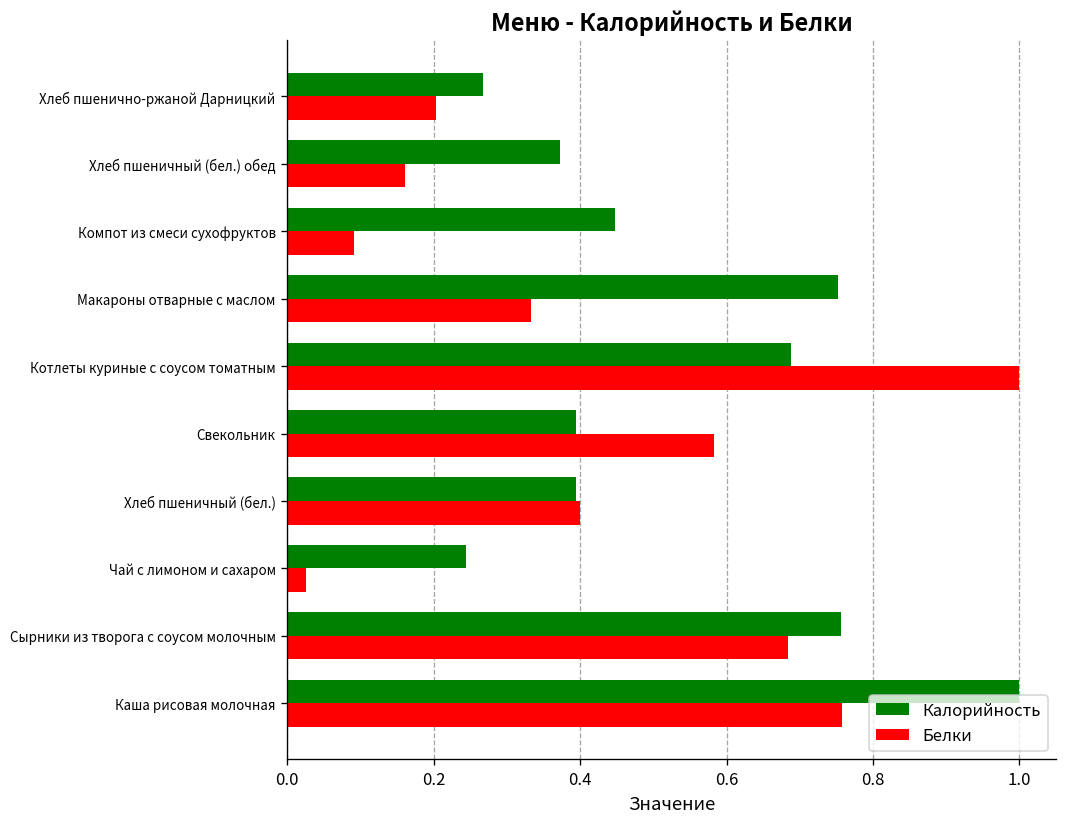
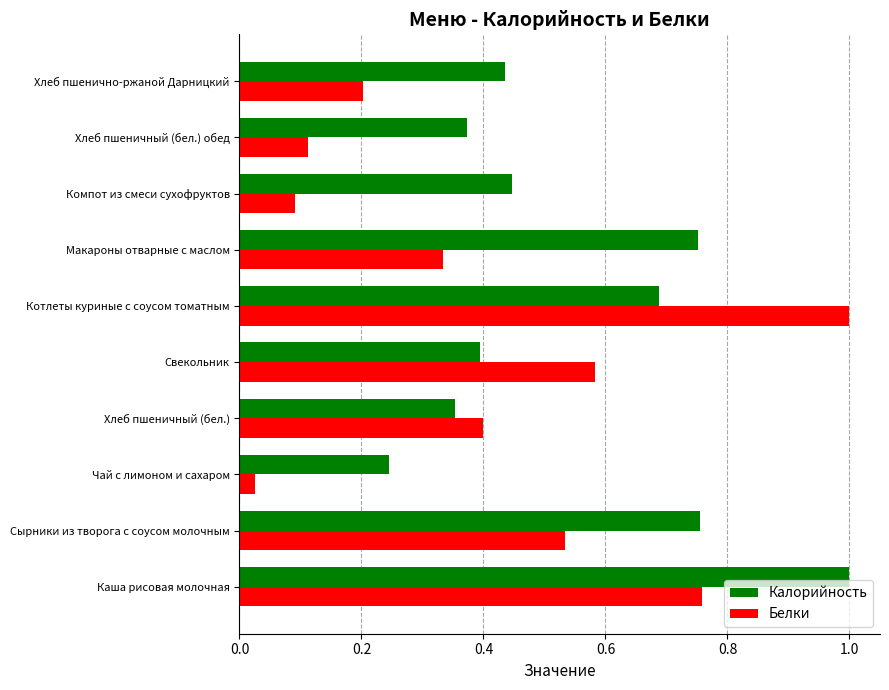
Калорийность, Хлеб пшенично-ржаной Дарницкий: 0.27 -> 0.44
Белки, Хлеб пшеничный (бел.) обед: 0.16 -> 0.11
Калорийность, Хлеб пшеничный (бел.): 0.39 -> 0.35
Белки, Сырники из творога с соусом молочным: 0.68 -> 0.53
